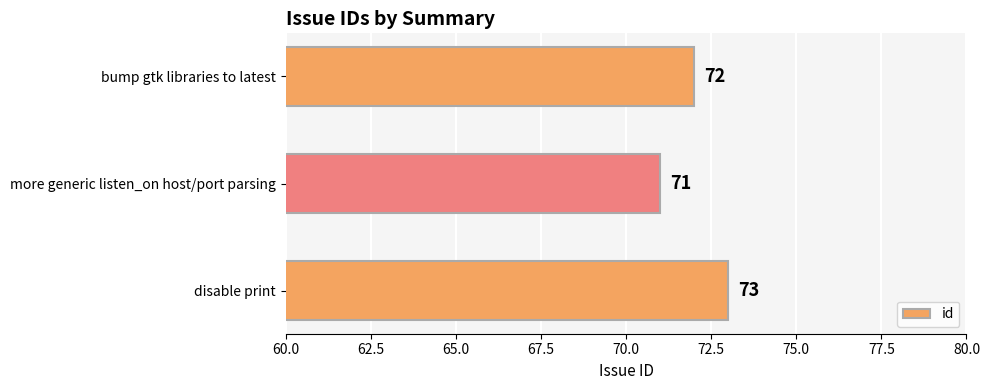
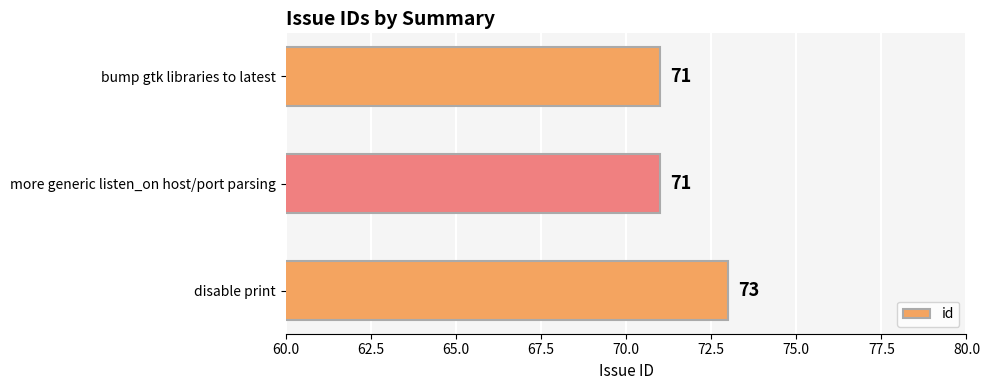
bump gtk libraries to latest: 72 -> 71
